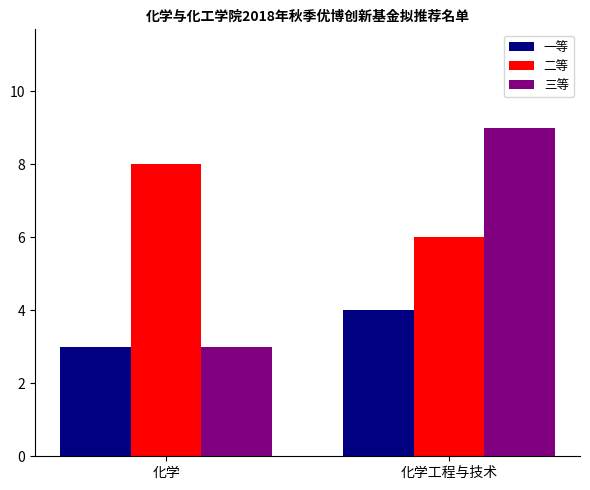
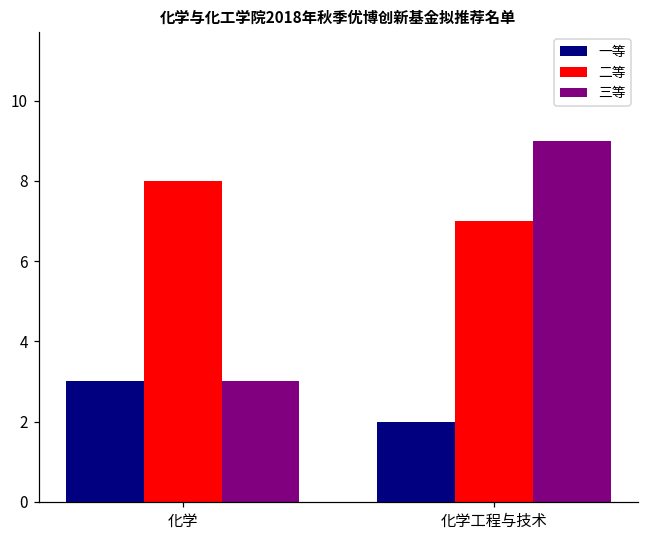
一等, 化学工程与技术: 4 -> 2
二等, 化学工程与技术: 6 -> 7
